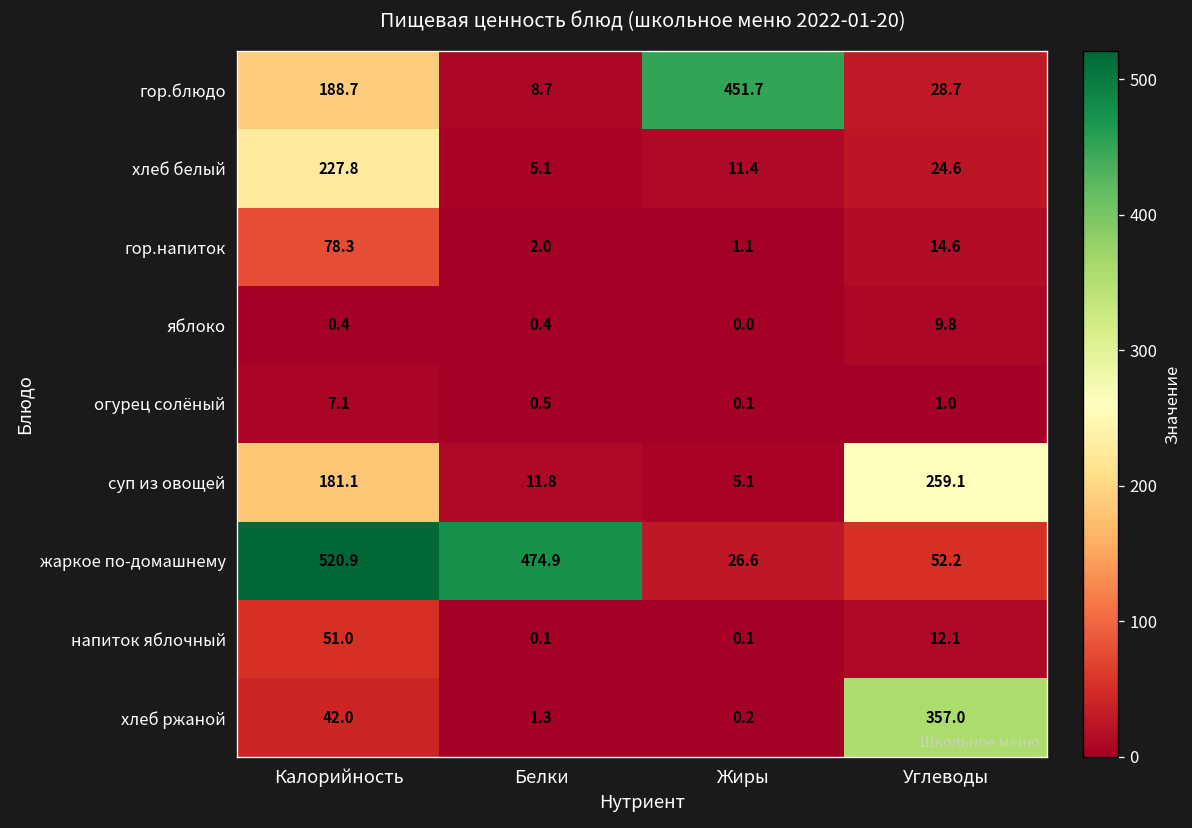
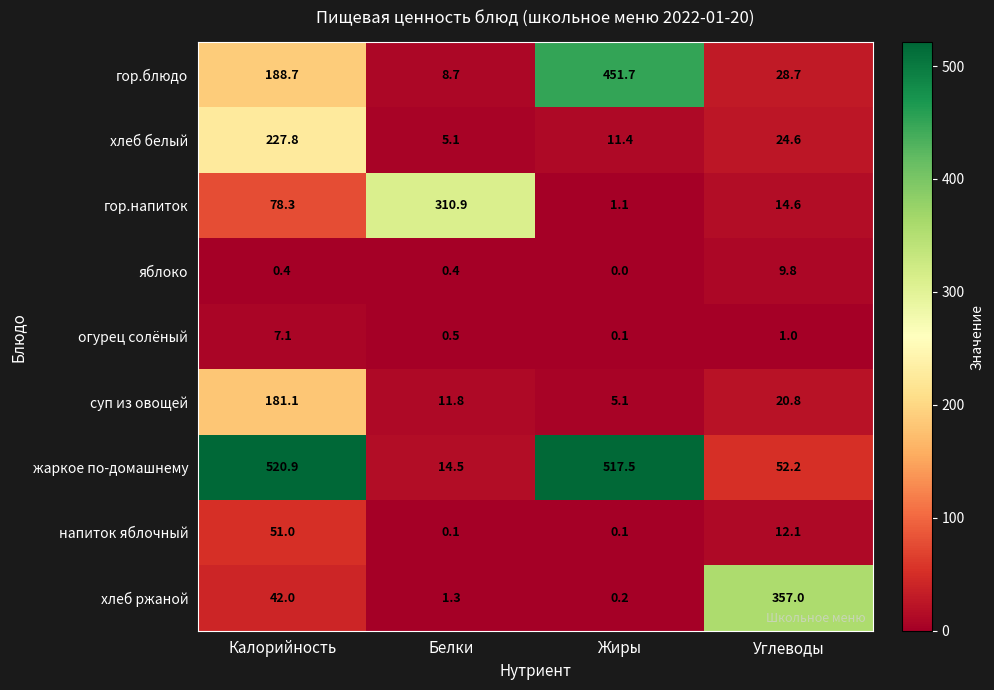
гор.напиток, Белки: 2.0 -> 310.9
суп из овощей, Углеводы: 259.1 -> 20.8
жаркое по-домашнему, Белки: 474.9 -> 14.5
жаркое по-домашнему, Жиры: 26.6 -> 517.5
